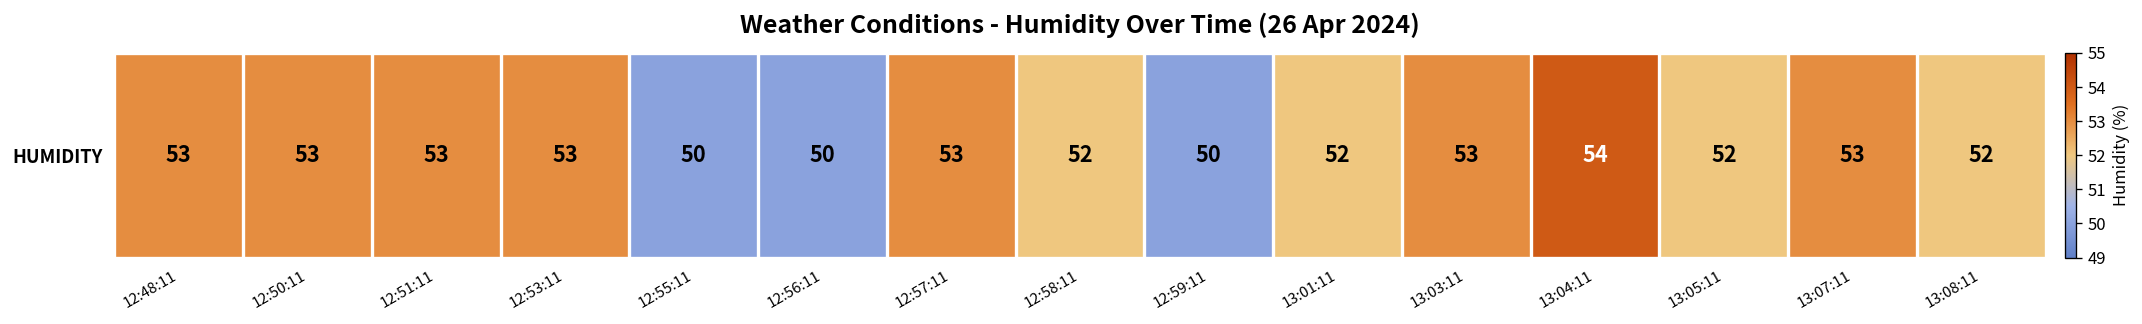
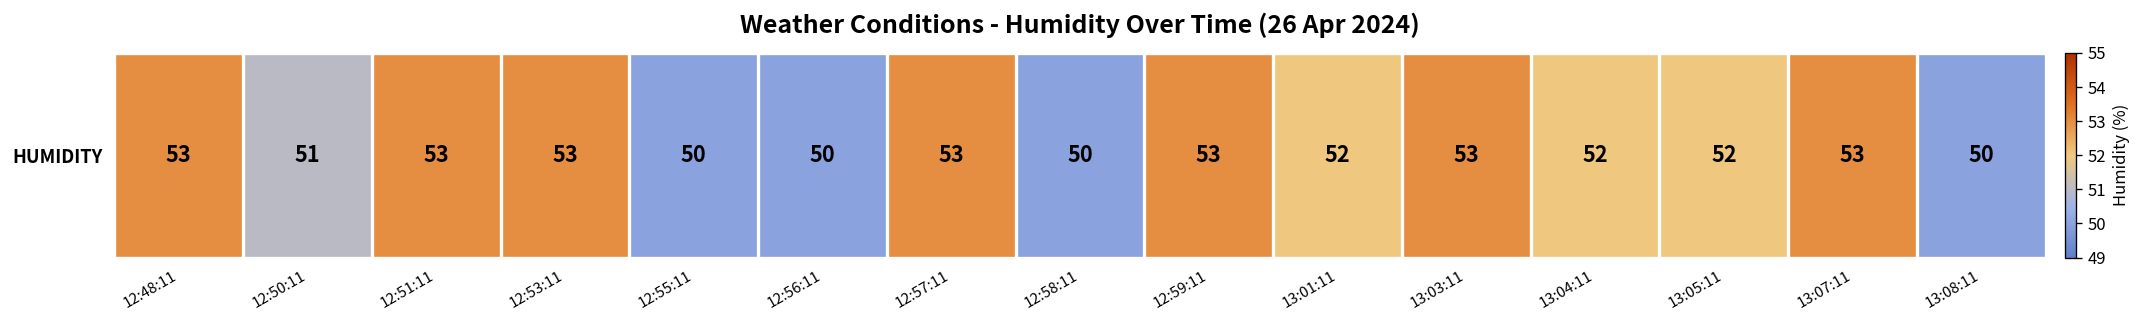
HUMIDITY, 12:50:11: 53 -> 51
HUMIDITY, 12:58:11: 52 -> 50
HUMIDITY, 12:59:11: 50 -> 53
HUMIDITY, 13:04:11: 54 -> 52
HUMIDITY, 13:08:11: 52 -> 50
